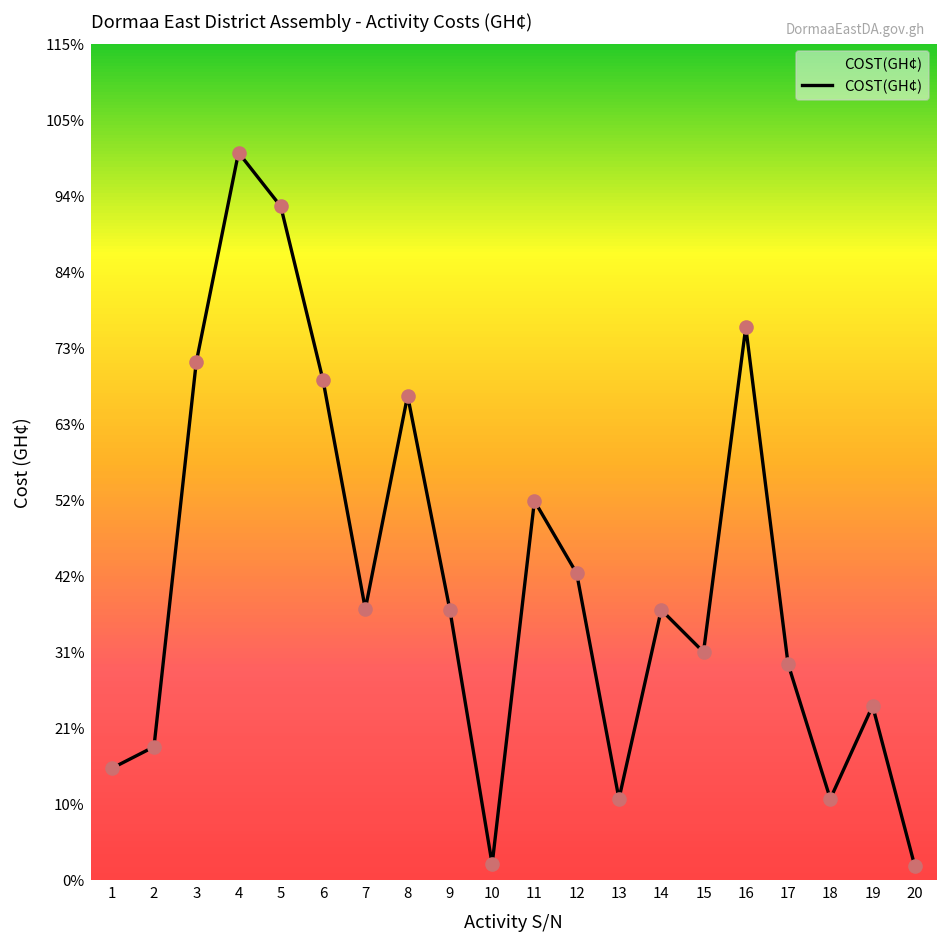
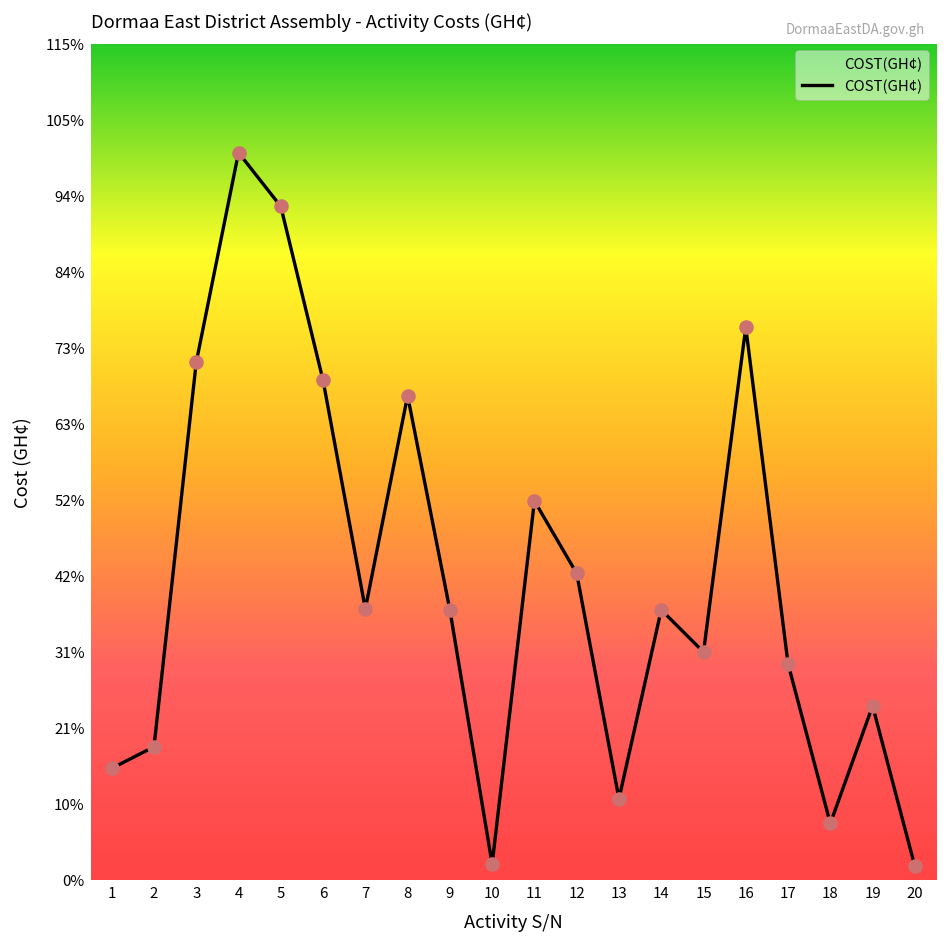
18: 11% -> 8%
